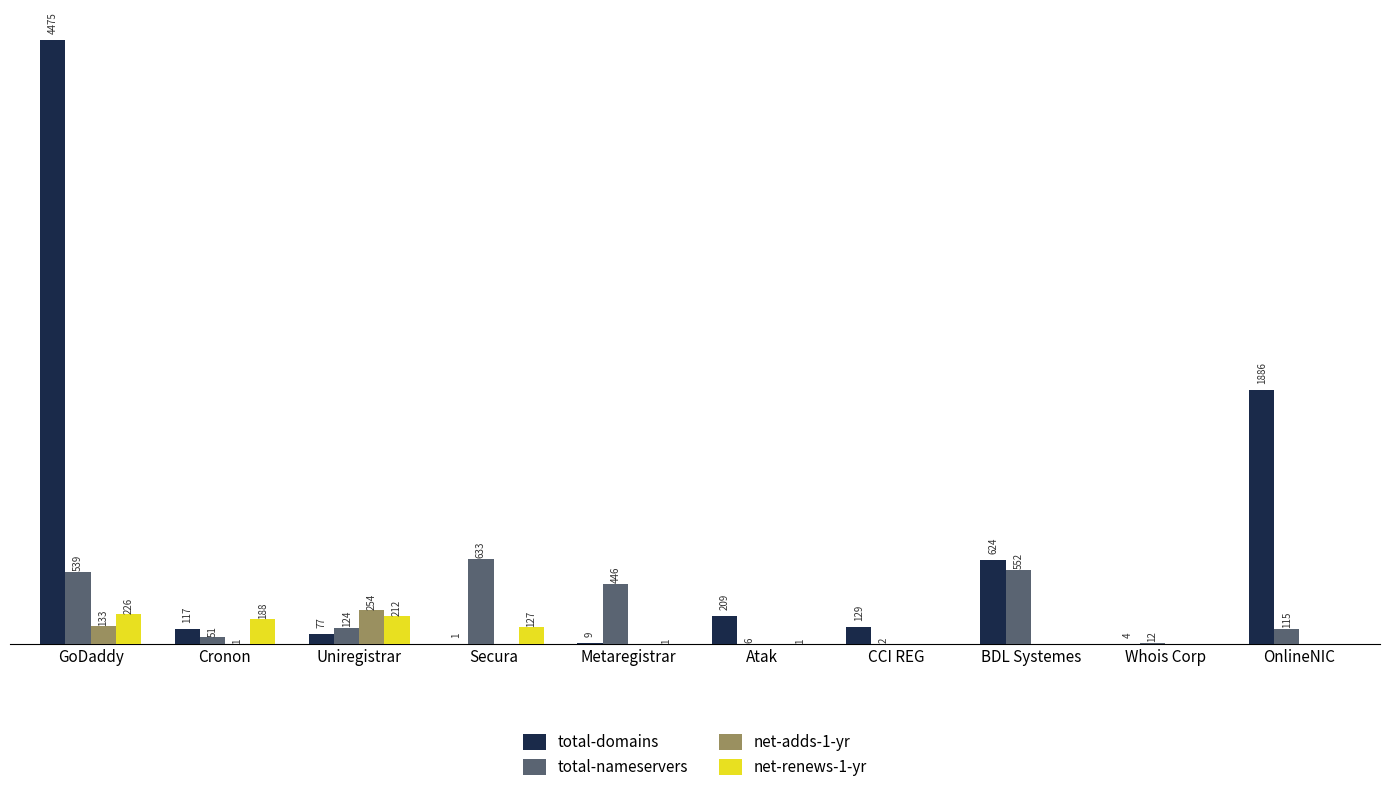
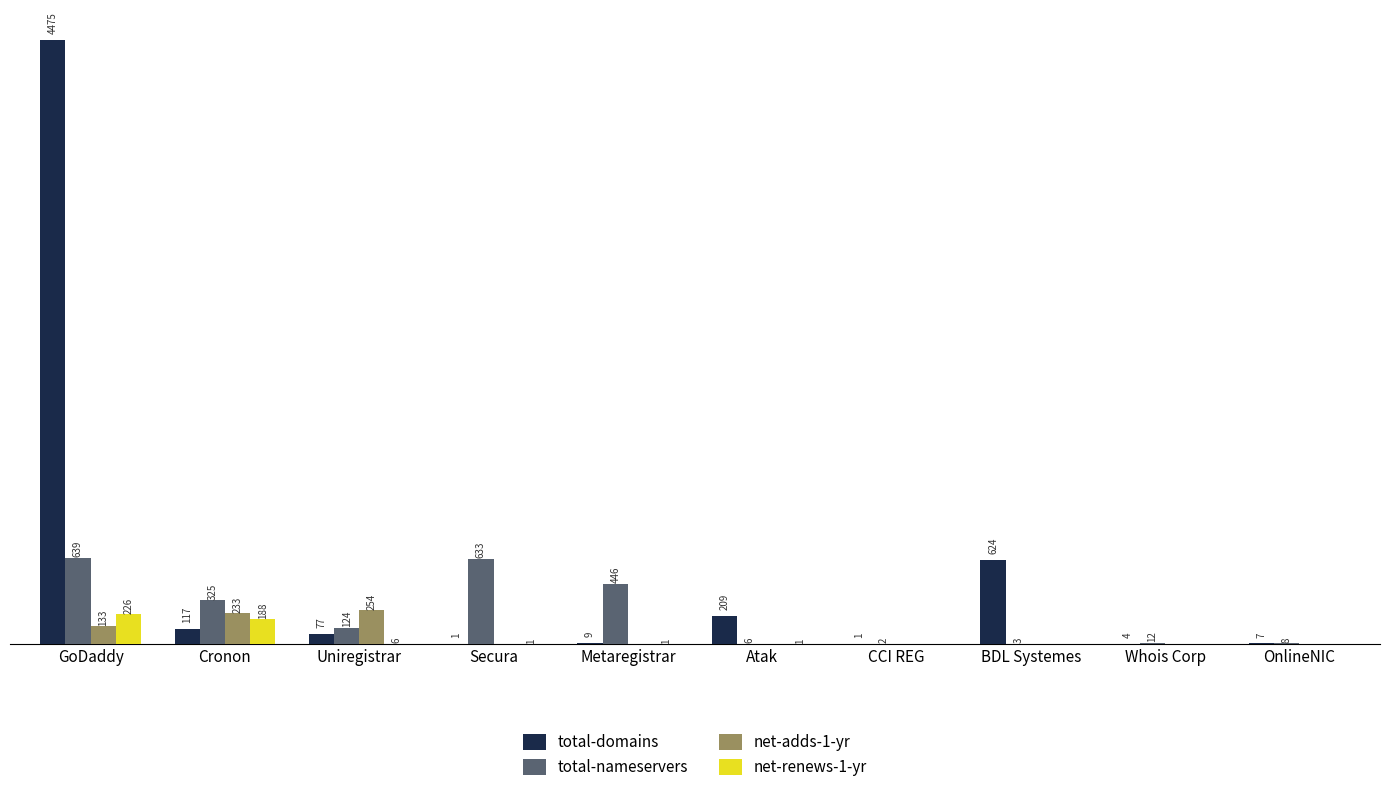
total-nameservers, GoDaddy: 539 -> 639
total-nameservers, Cronon: 51 -> 325
net-adds-1-yr, Cronon: 1 -> 233
net-renews-1-yr, Uniregistrar: 212 -> 6
net-renews-1-yr, Secura: 127 -> 1
total-domains, CCI REG: 129 -> 1
total-nameservers, BDL Systemes: 552 -> 3
total-domains, OnlineNIC: 1886 -> 7
total-nameservers, OnlineNIC: 115 -> 8
